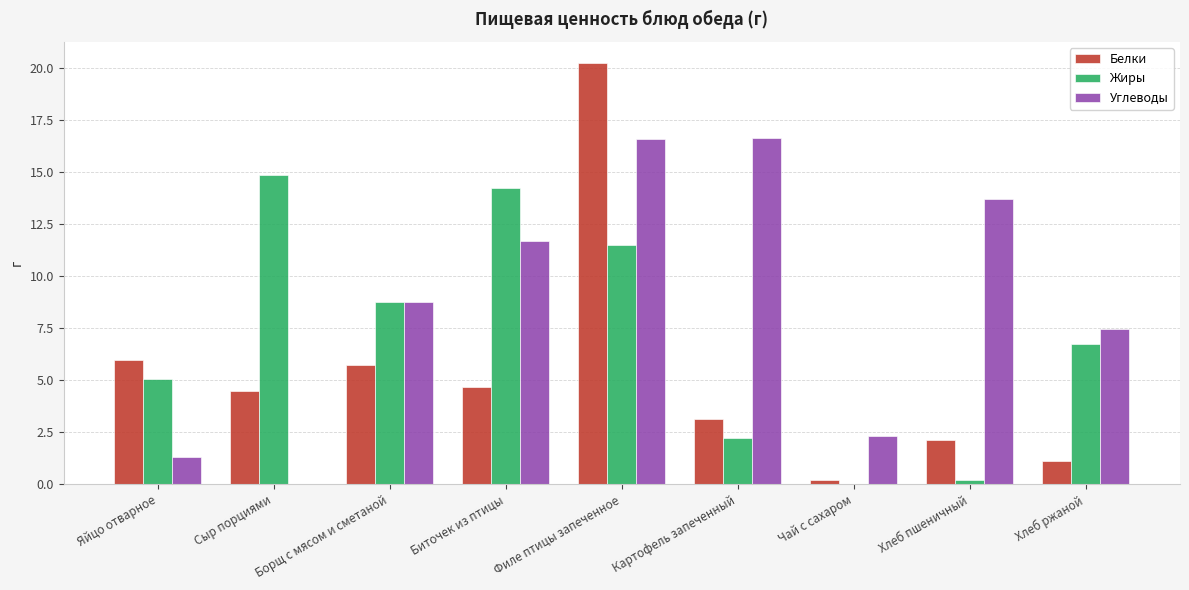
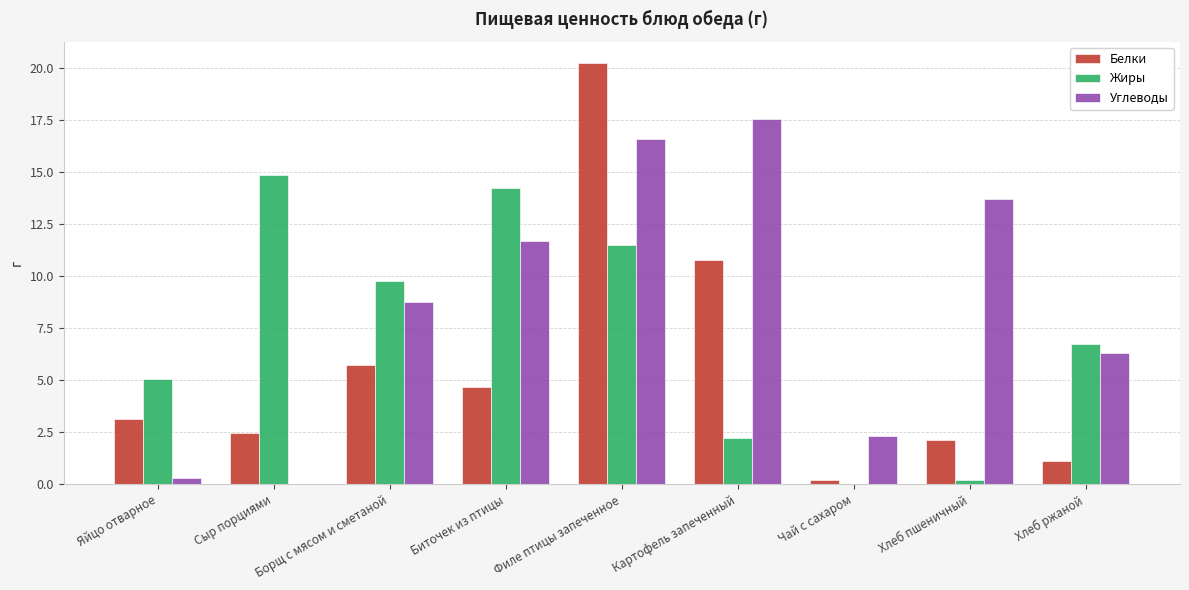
Белки, Яйцо отварное: 6.0 -> 3.2
Углеводы, Яйцо отварное: 1.3 -> 0.3
Белки, Сыр порциями: 4.5 -> 2.4
Жиры, Борщ с мясом и сметаной: 8.8 -> 9.8
Белки, Картофель запеченный: 3.2 -> 10.8
Углеводы, Картофель запеченный: 16.7 -> 17.6
Углеводы, Хлеб ржаной: 7.4 -> 6.3
